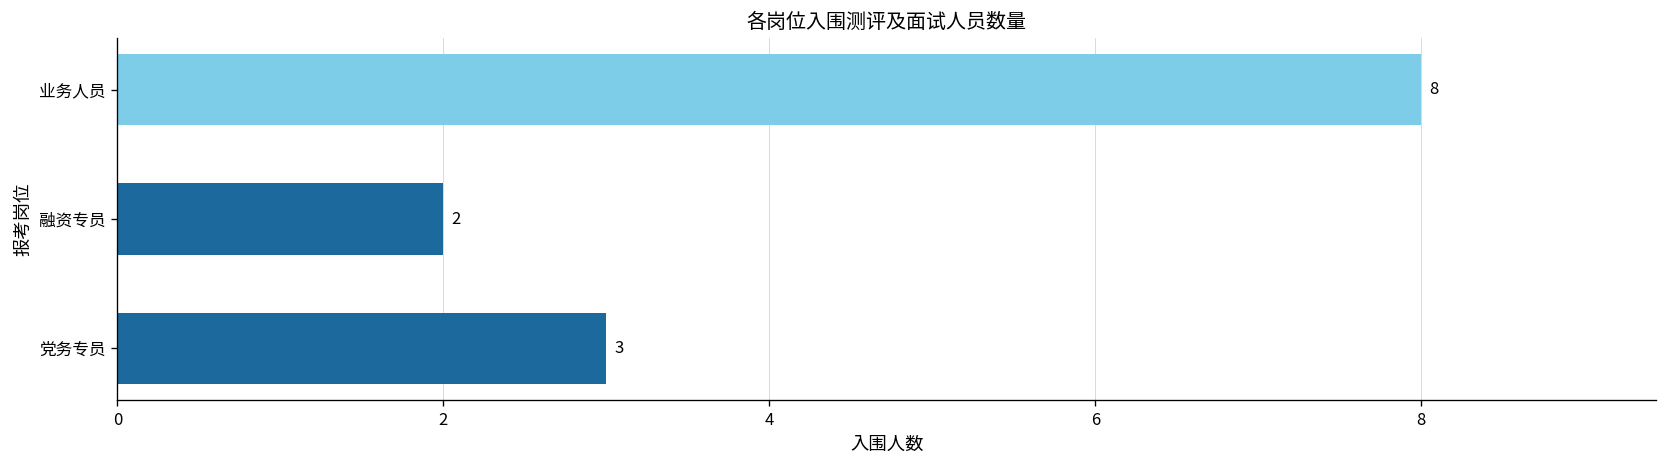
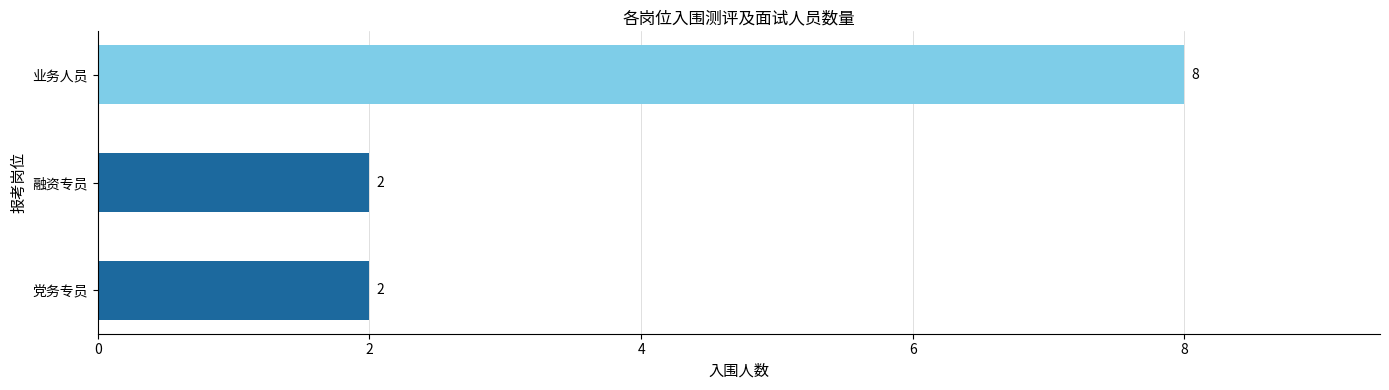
党务专员: 3 -> 2
